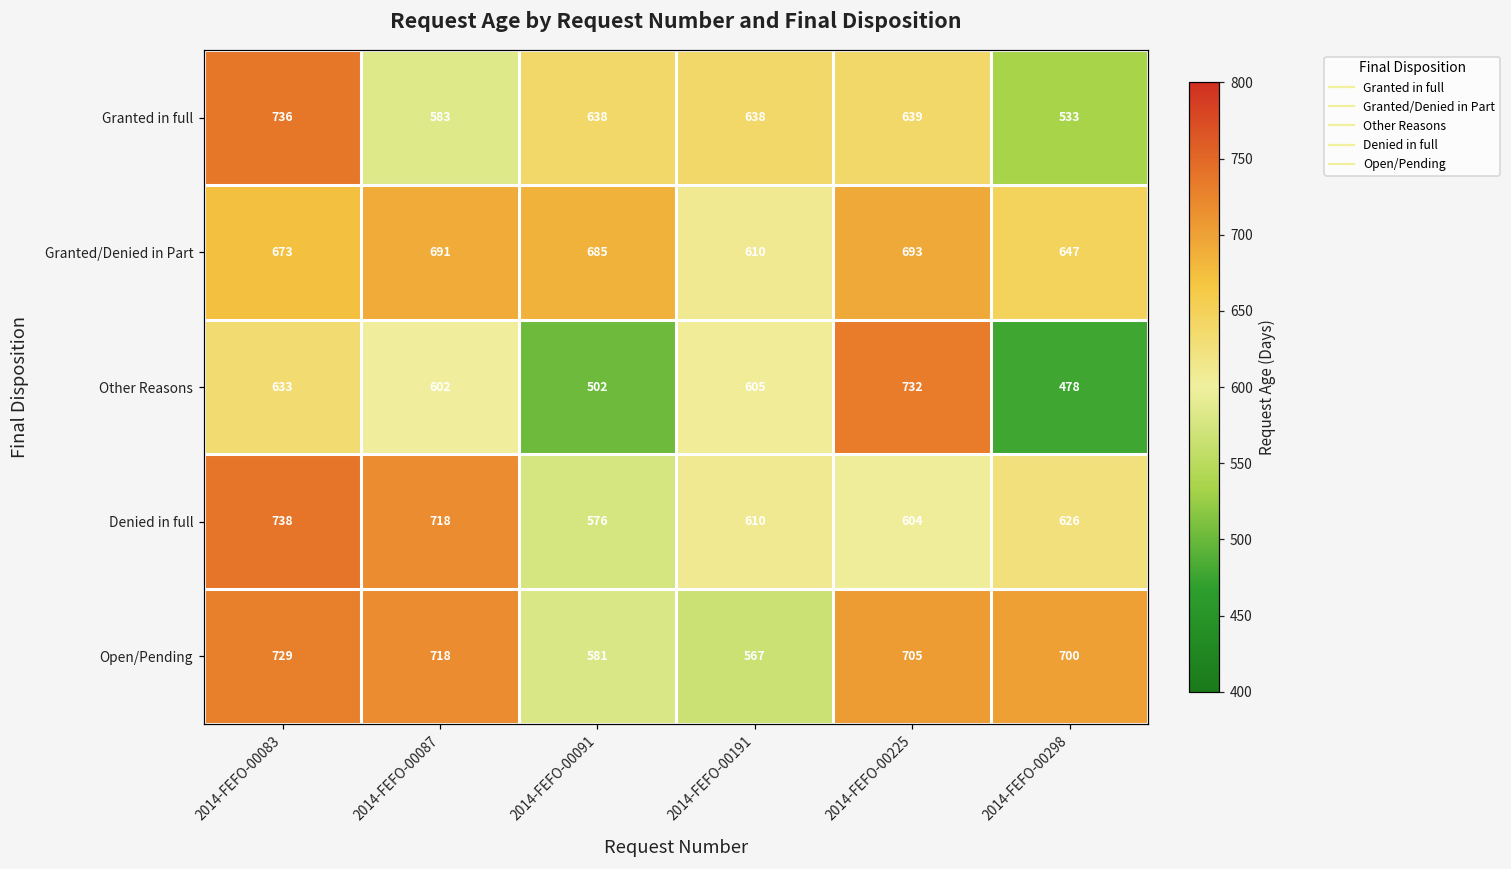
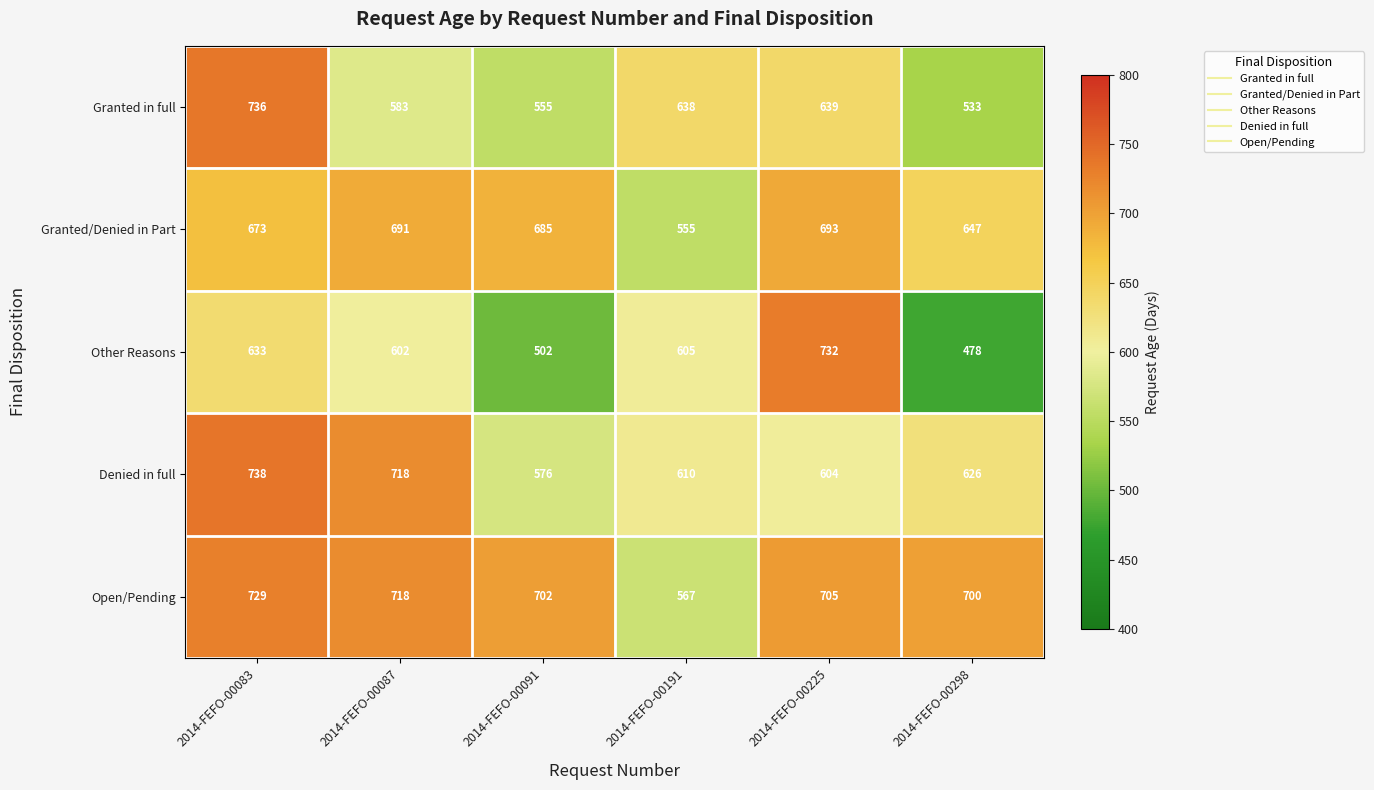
Granted in full, 2014-FEFO-00091: 638 -> 555
Granted/Denied in Part, 2014-FEFO-00191: 610 -> 555
Open/Pending, 2014-FEFO-00091: 581 -> 702
